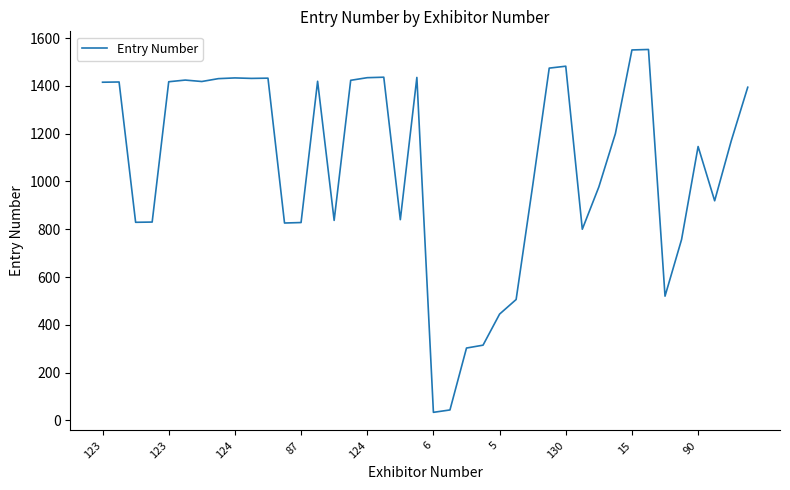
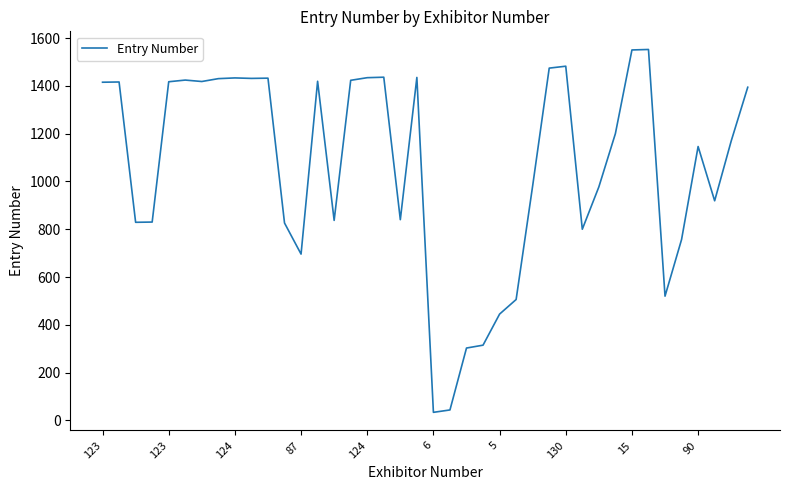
87: 830 -> 700
